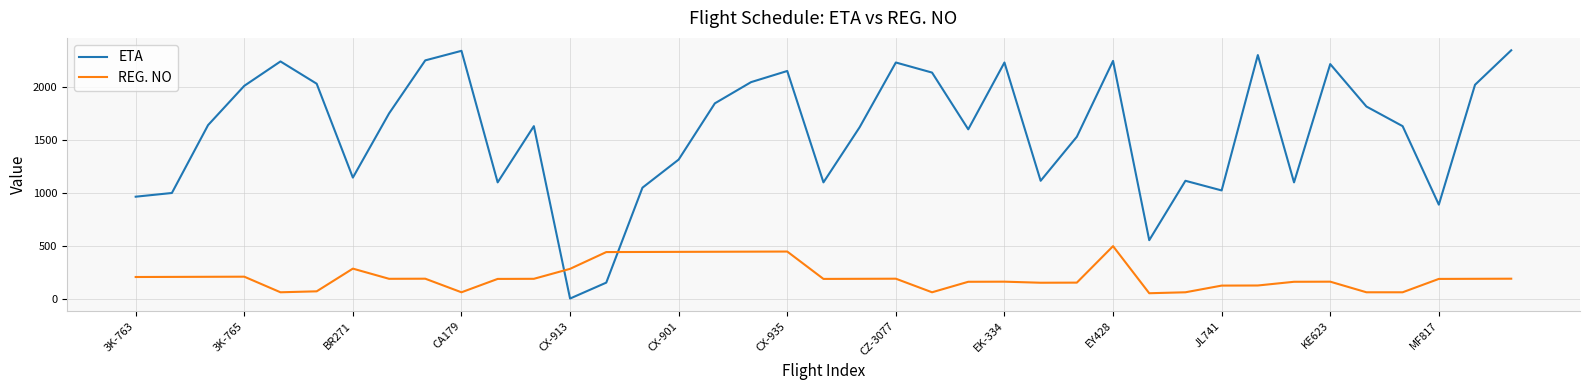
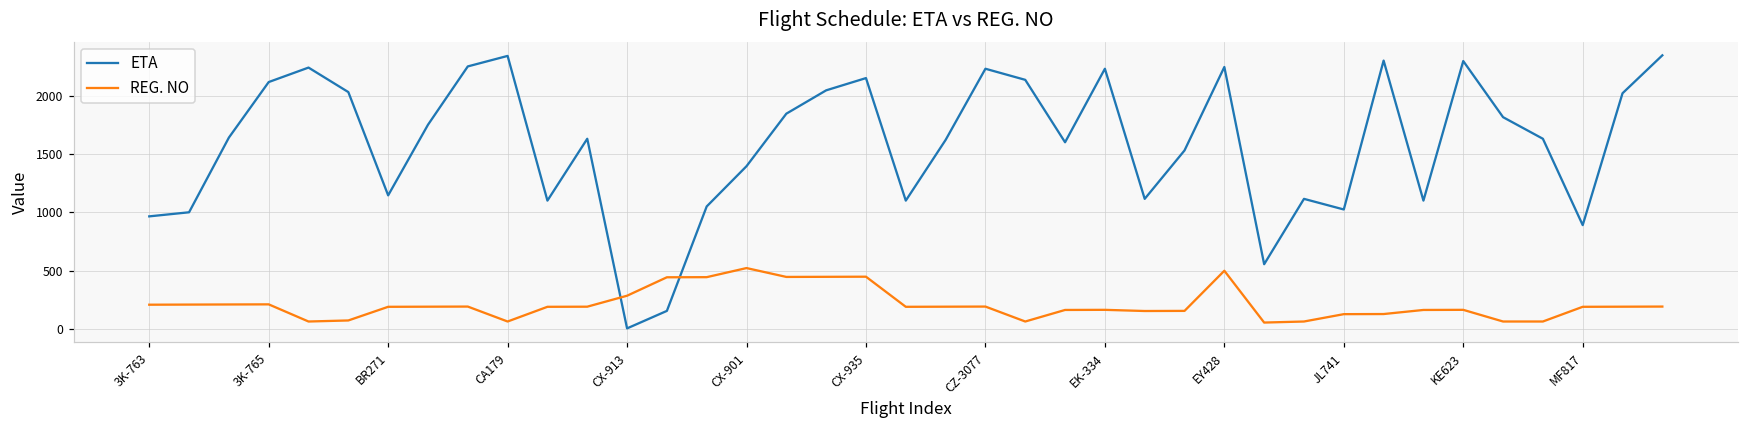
ETA, 3K-765: 2010 -> 2120
REG. NO, BR271: 290 -> 190
ETA, CX-901: 1320 -> 1400
REG. NO, CX-901: 450 -> 520
ETA, KE623: 2220 -> 2300
